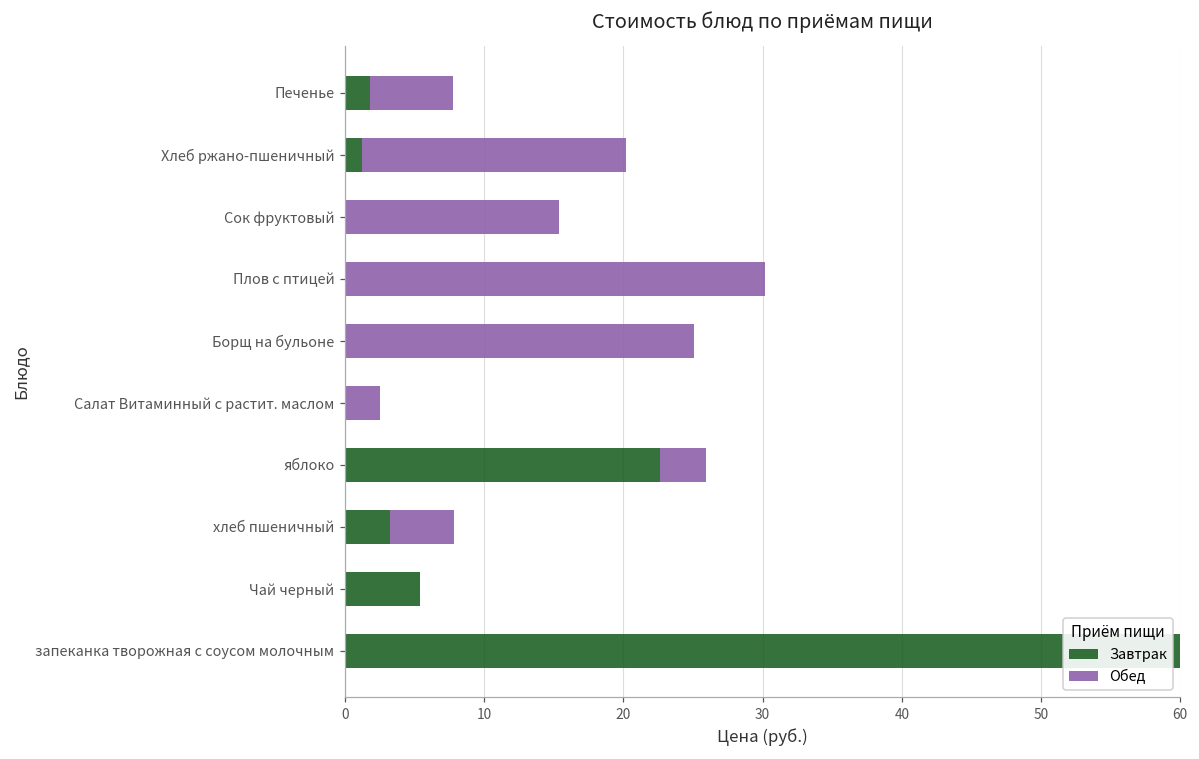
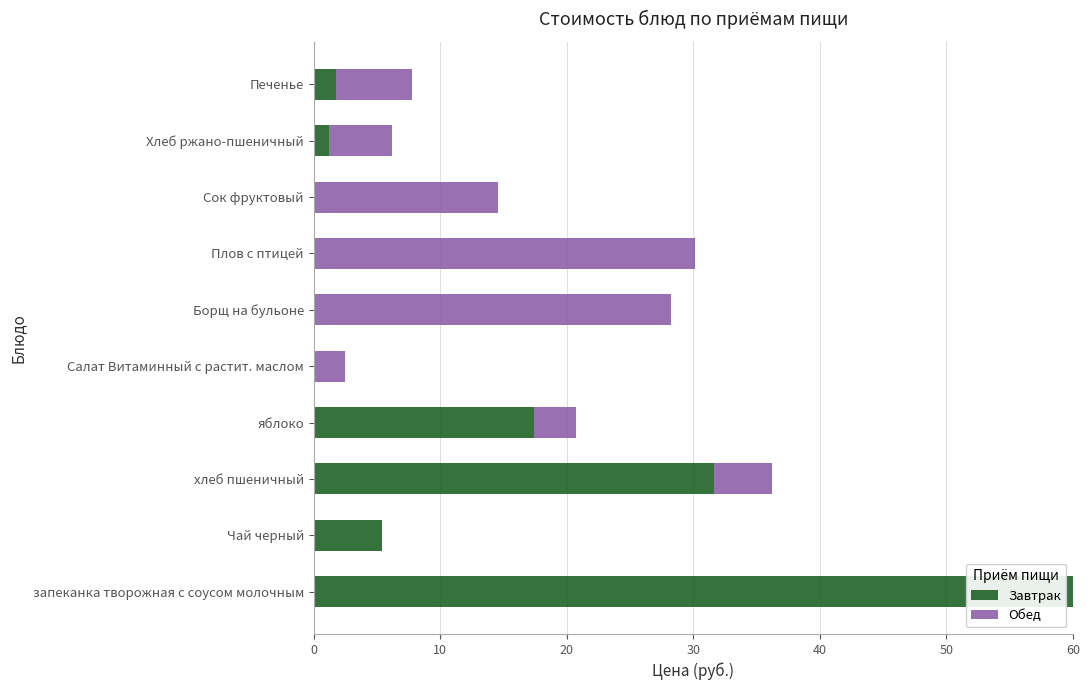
Обед, Хлеб ржано-пшеничный: 19 -> 5
Обед, Сок фруктовый: 15.4 -> 14.6
Обед, Борщ на бульоне: 25.0 -> 28.2
Завтрак, яблоко: 22.6 -> 17.4
Завтрак, хлеб пшеничный: 3.2 -> 31.6
